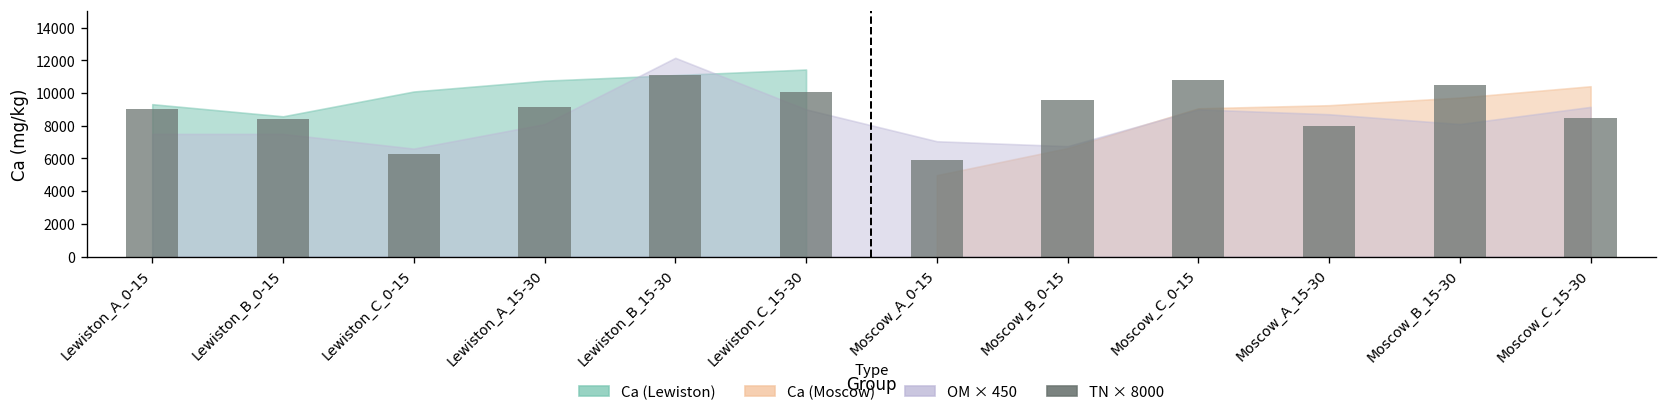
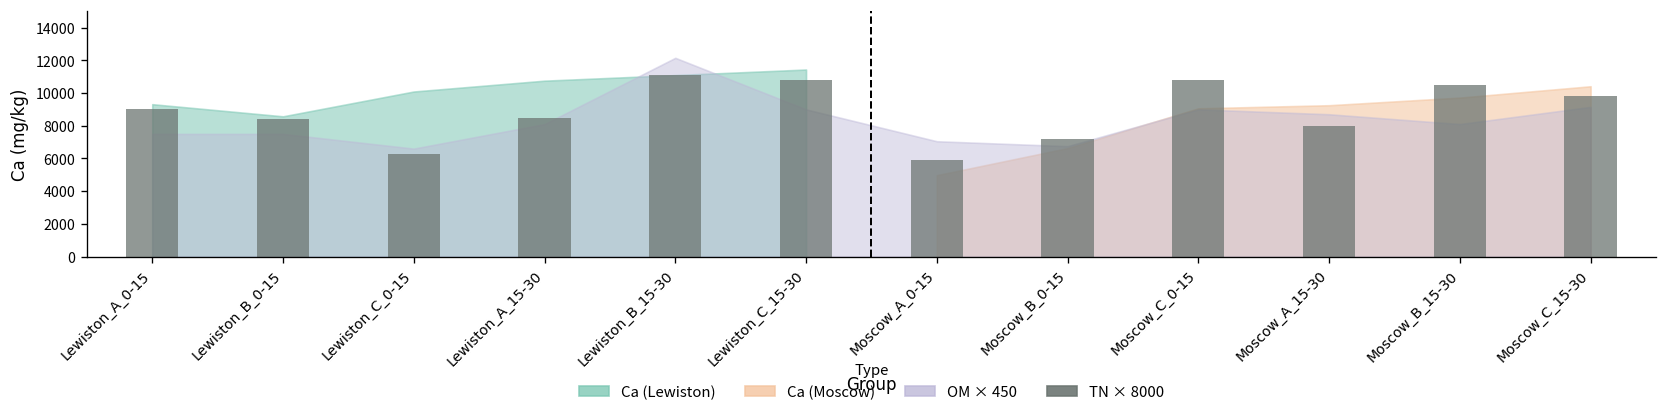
TN × 8000, Lewiston_A_15-30: 9100 -> 8500
TN × 8000, Lewiston_C_15-30: 10100 -> 10800
TN × 8000, Moscow_B_0-15: 9600 -> 7200
TN × 8000, Moscow_C_15-30: 8500 -> 9800
